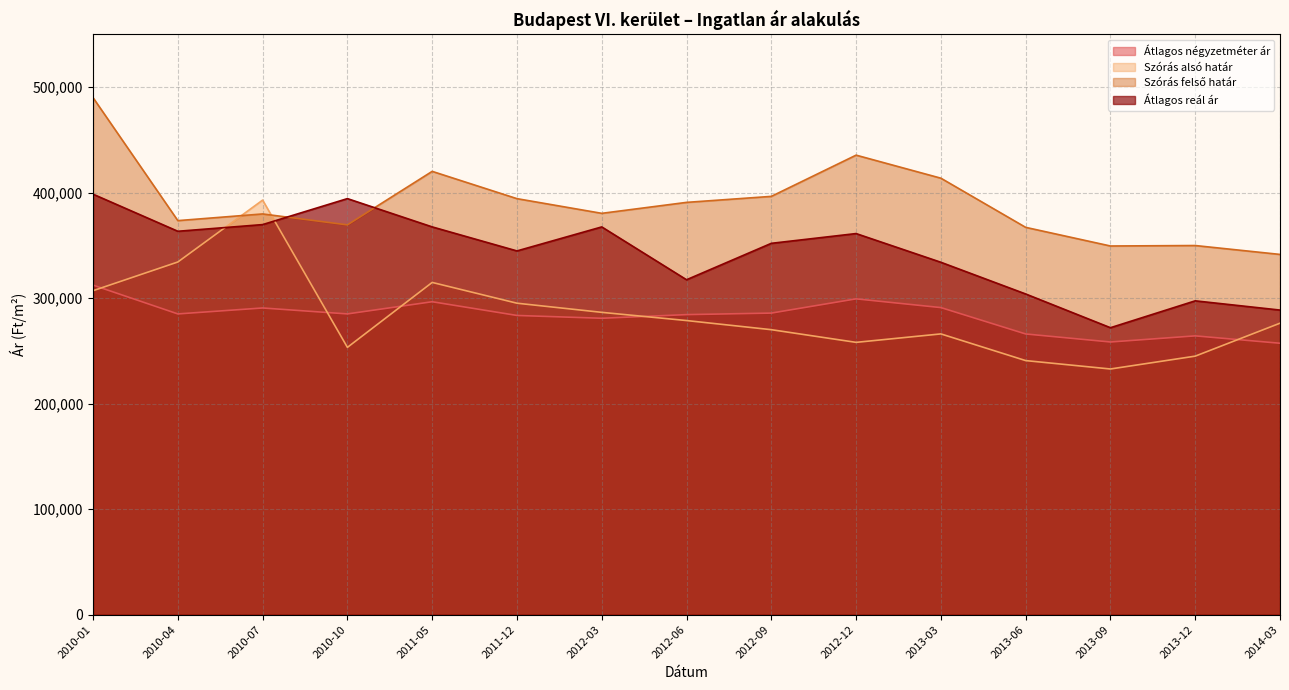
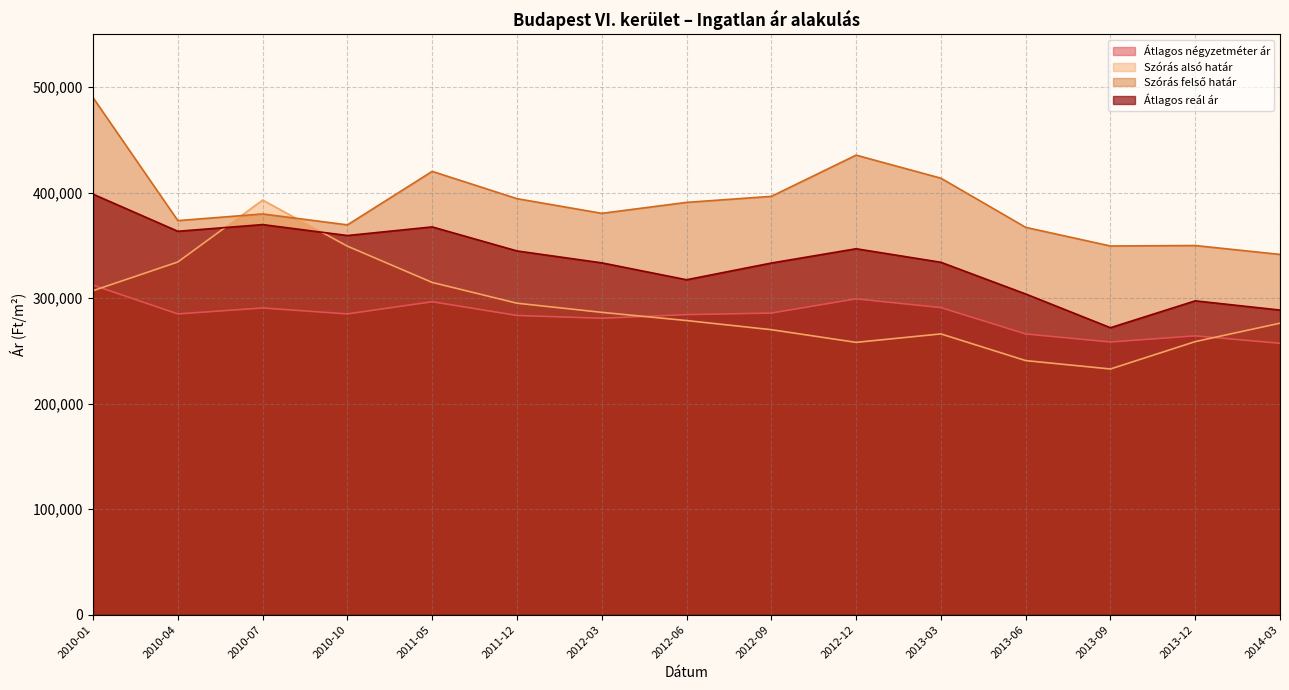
Szórás alsó határ, 2010-10: 253,000 -> 349,000
Átlagos reál ár, 2010-10: 394,000 -> 359,000
Átlagos reál ár, 2012-03: 368,000 -> 333,000
Átlagos reál ár, 2012-09: 352,000 -> 333,000
Átlagos reál ár, 2012-12: 361,000 -> 347,000
Szórás alsó határ, 2013-12: 245,000 -> 259,000
